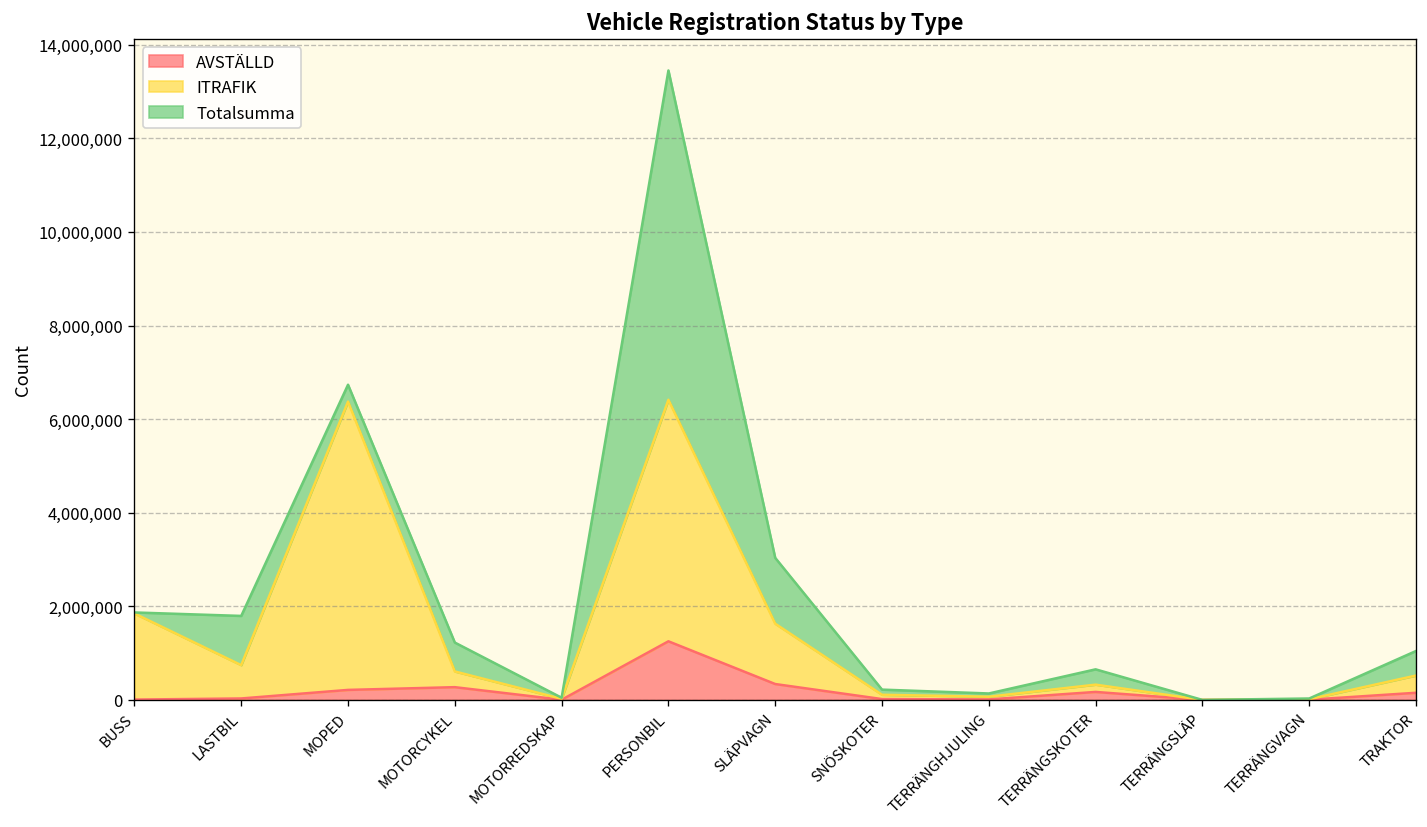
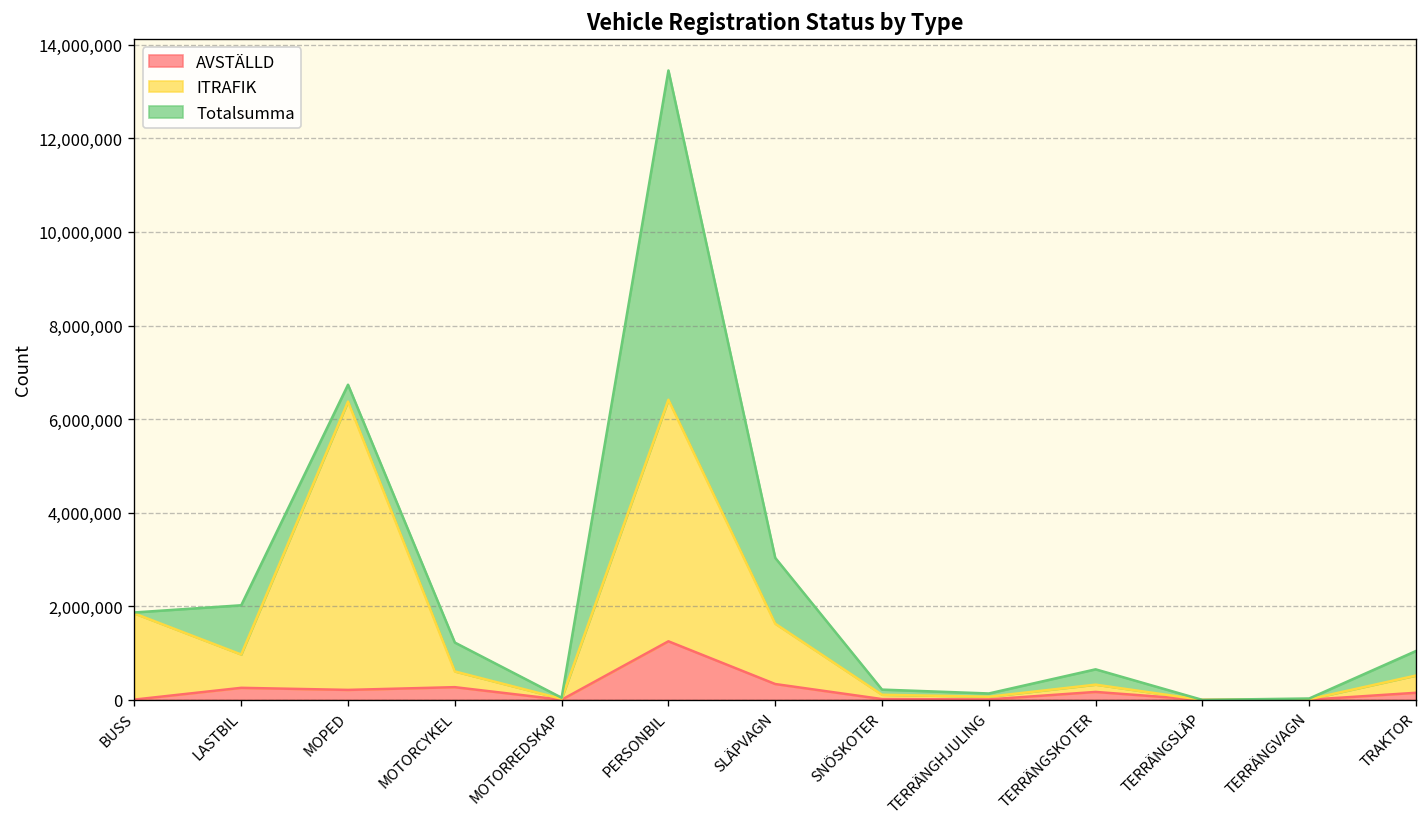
AVSTÄLLD, LASTBIL: 0 -> 300,000
